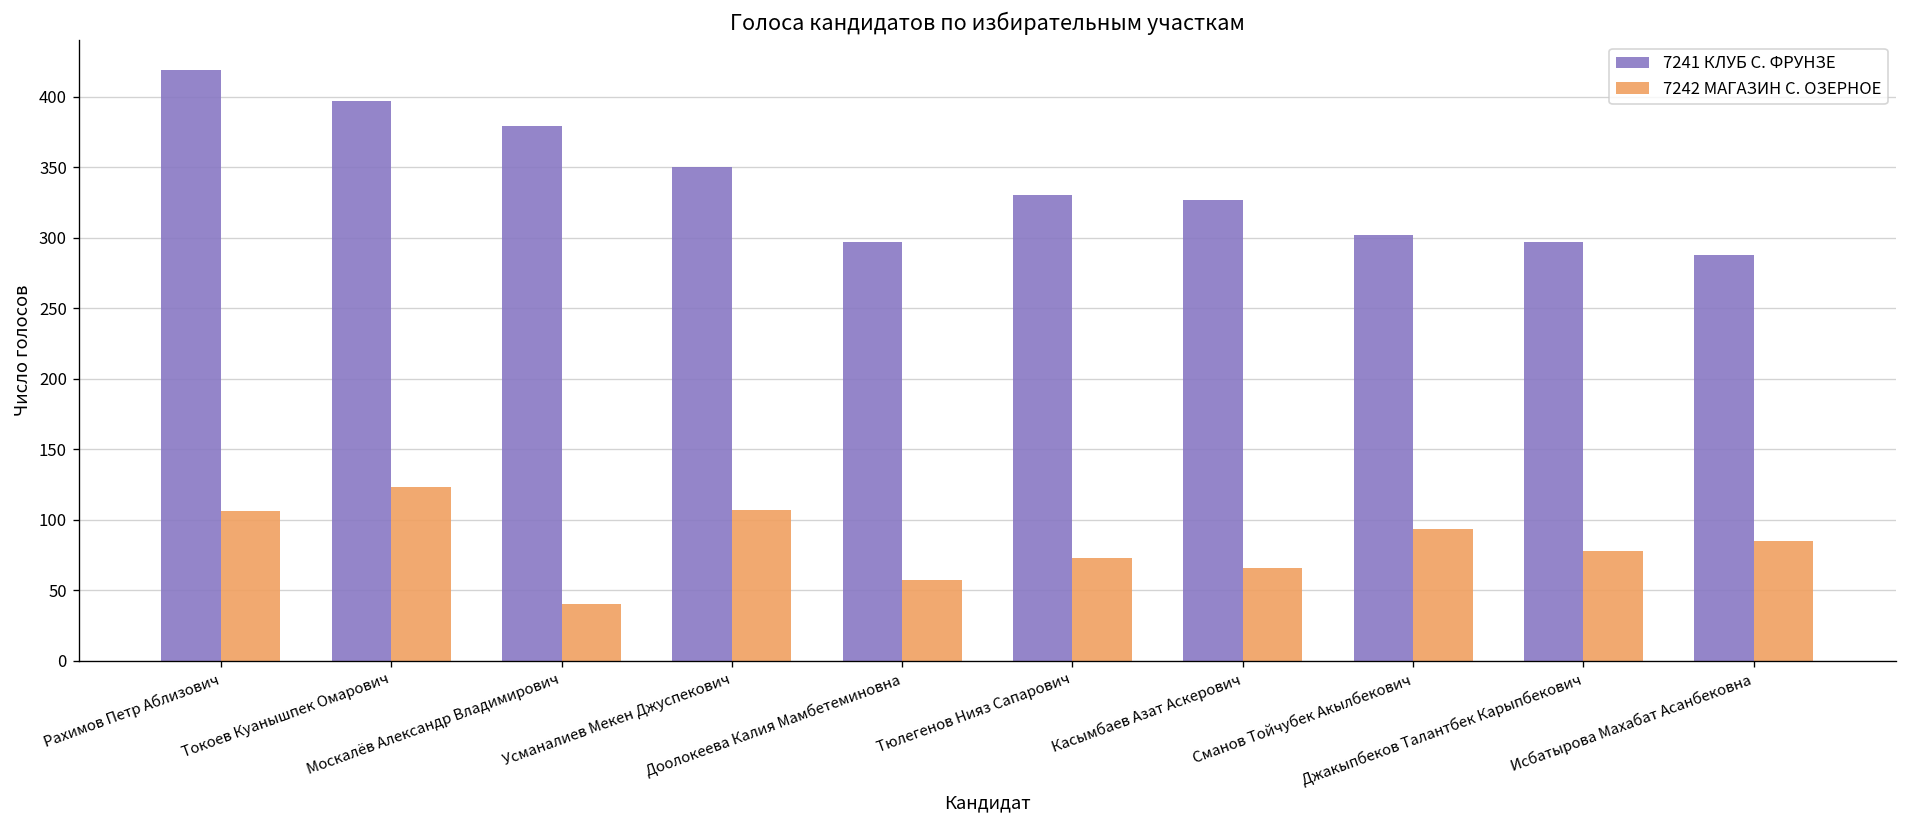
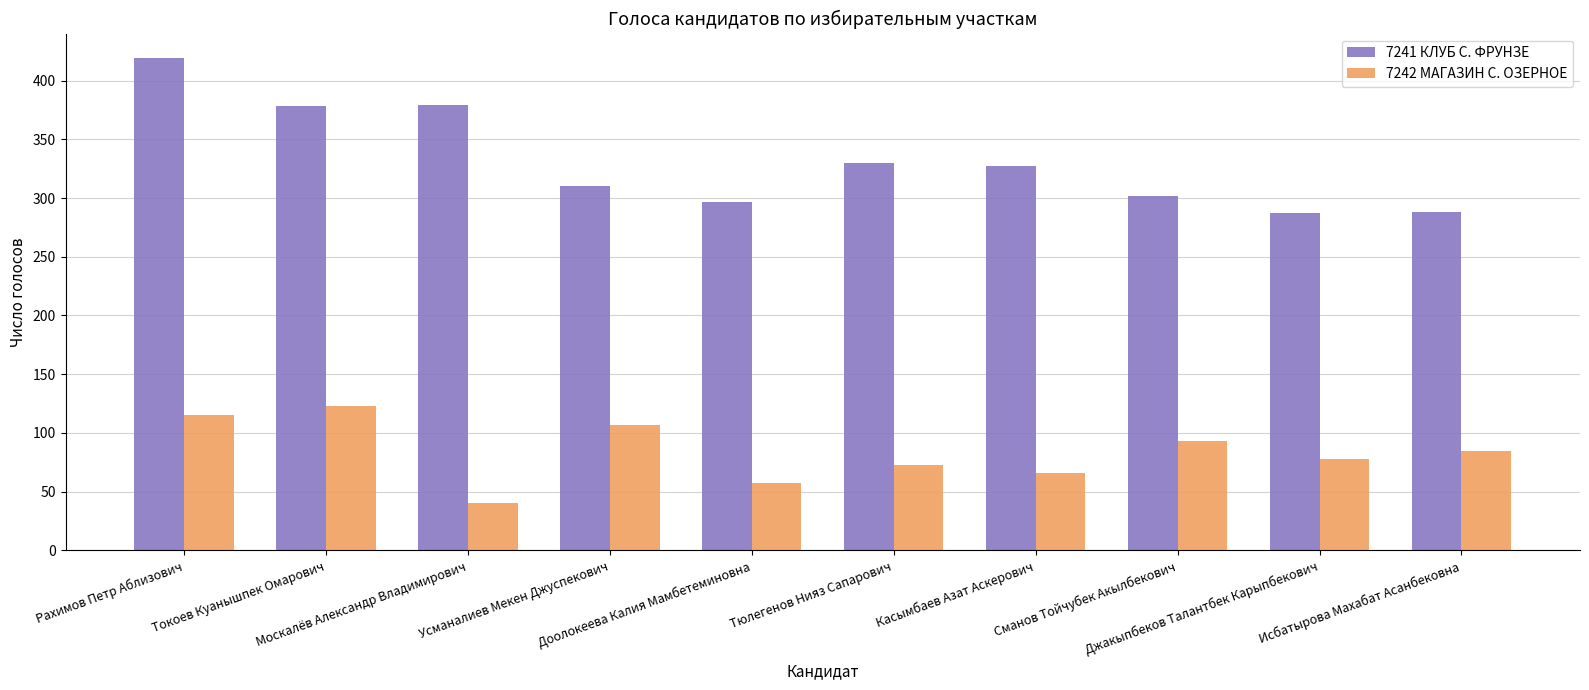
7242 МАГАЗИН С. ОЗЕРНОЕ, Рахимов Петр Аблизович: 106 -> 115
7241 КЛУБ С. ФРУНЗЕ, Токоев Куанышпек Омарович: 397 -> 378
7241 КЛУБ С. ФРУНЗЕ, Усманалиев Мекен Джуспекович: 350 -> 310
7241 КЛУБ С. ФРУНЗЕ, Джакыпбеков Талантбек Карыпбекович: 297 -> 287
